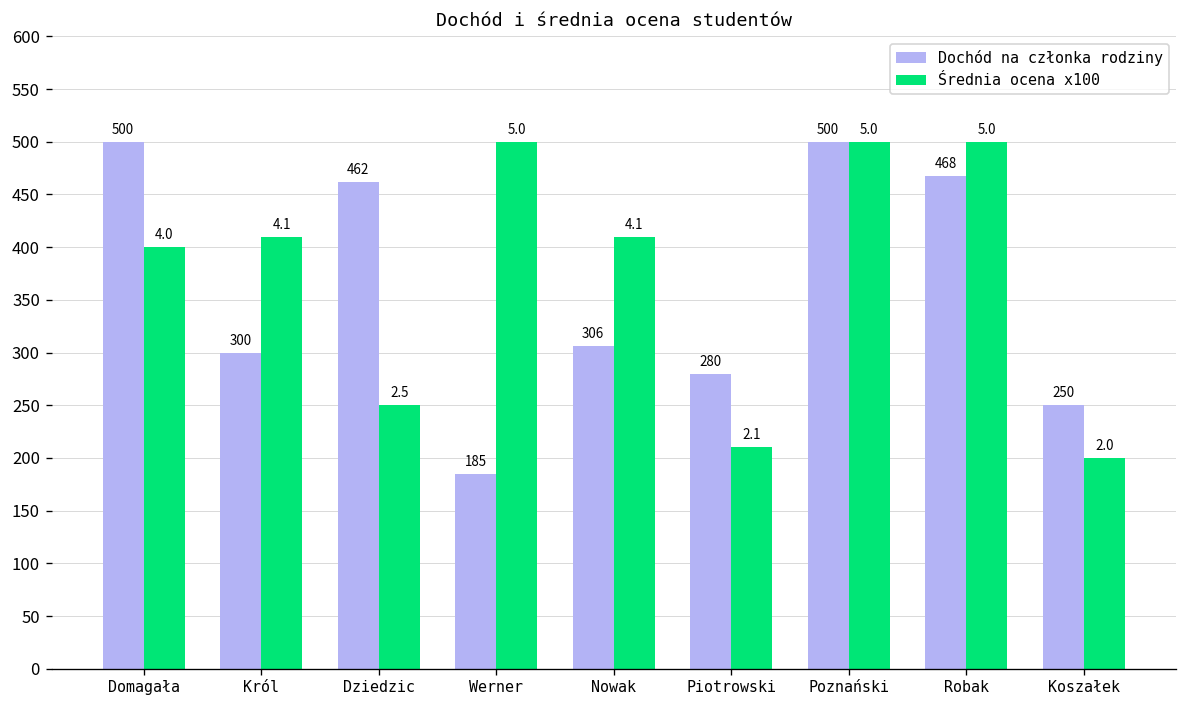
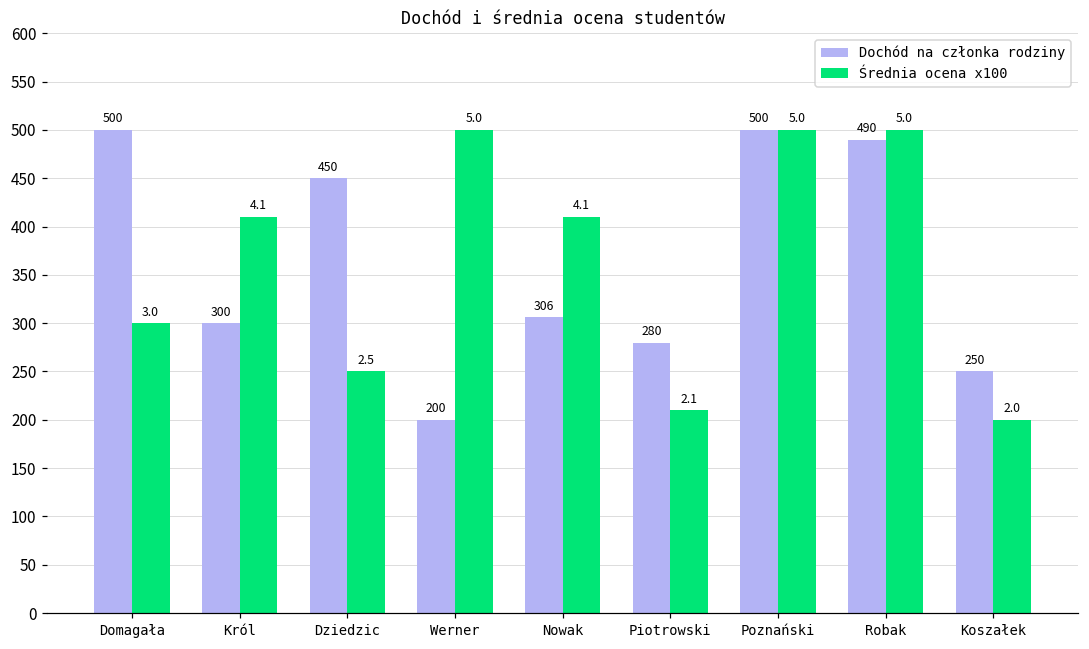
Średnia ocena x100, Domagała: 4.0 -> 3.0
Dochód na członka rodziny, Dziedzic: 462 -> 450
Dochód na członka rodziny, Werner: 185 -> 200
Dochód na członka rodziny, Robak: 468 -> 490
